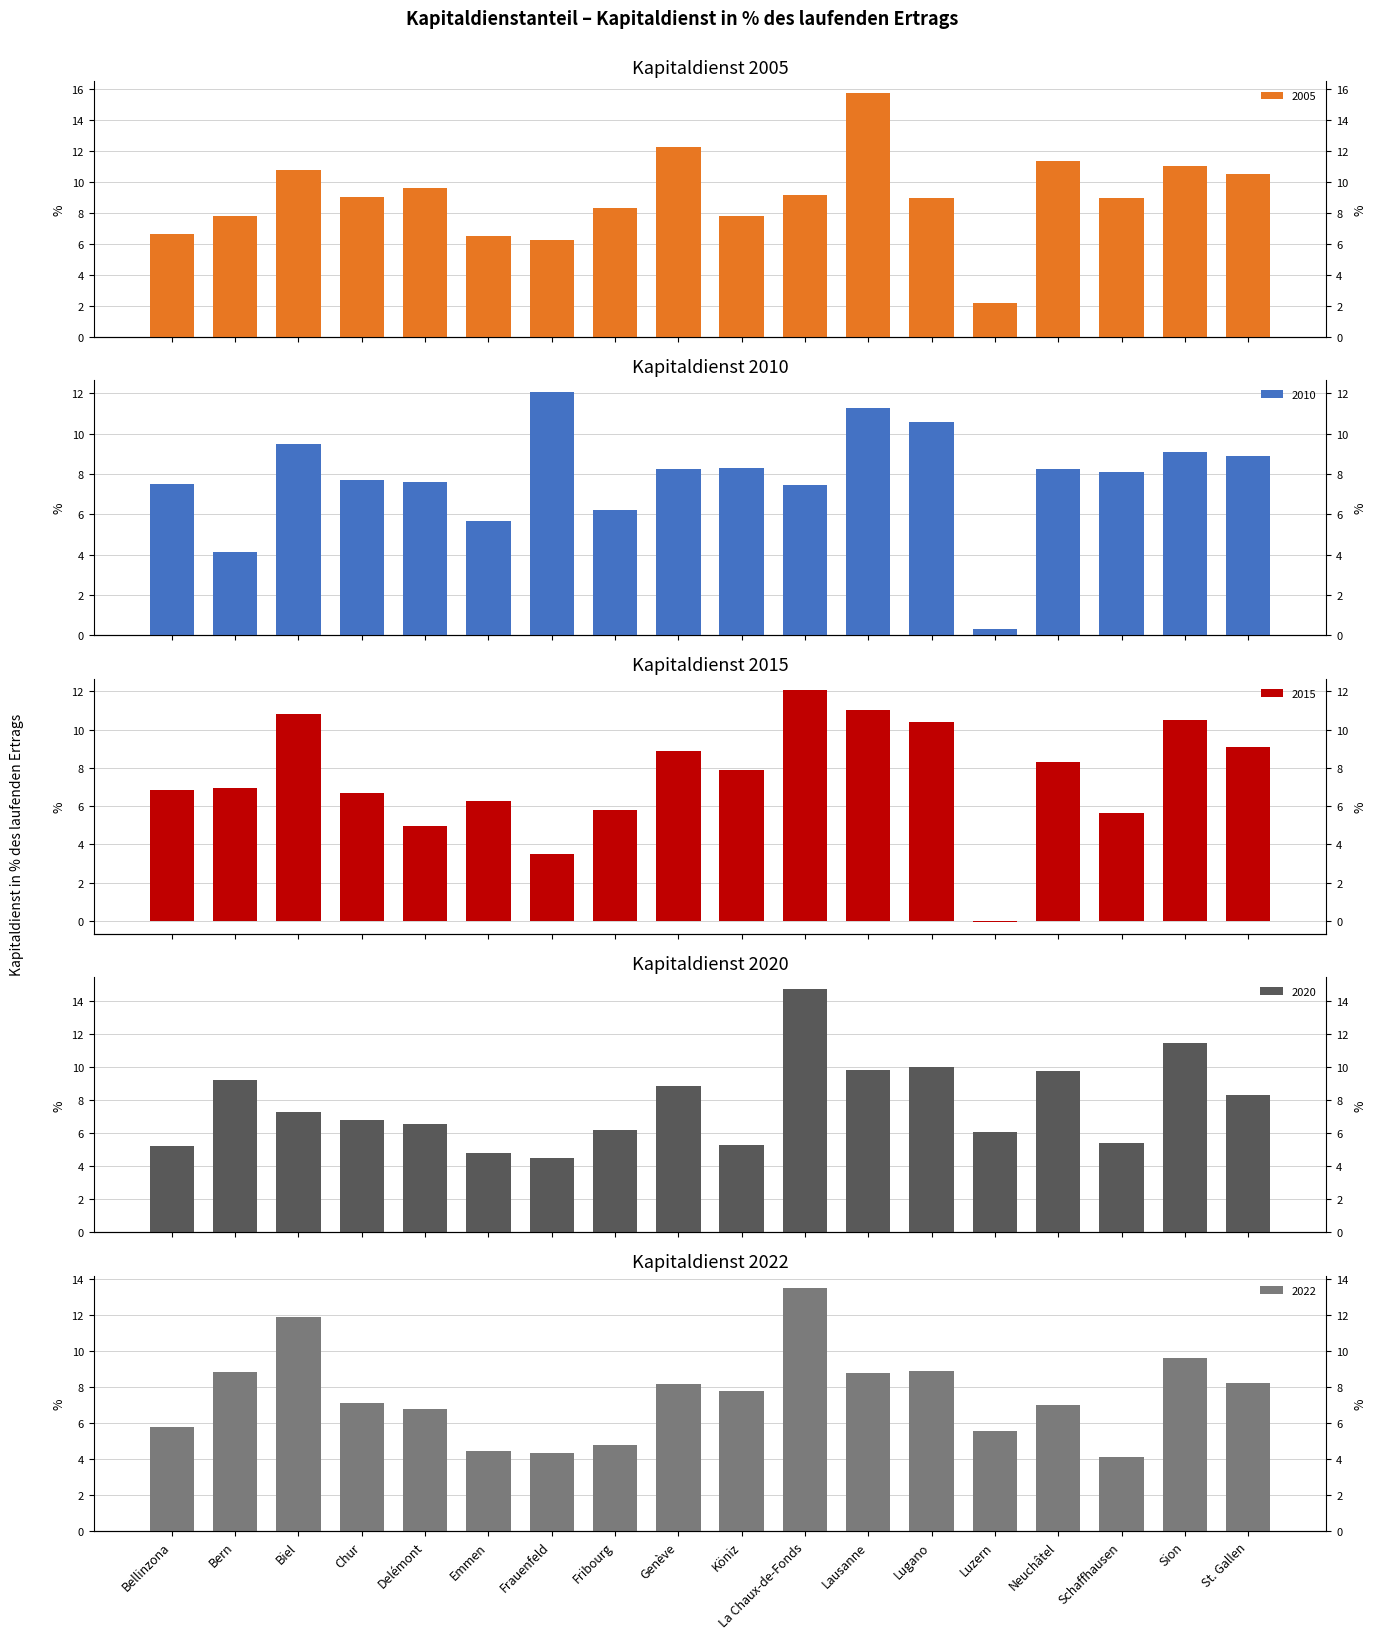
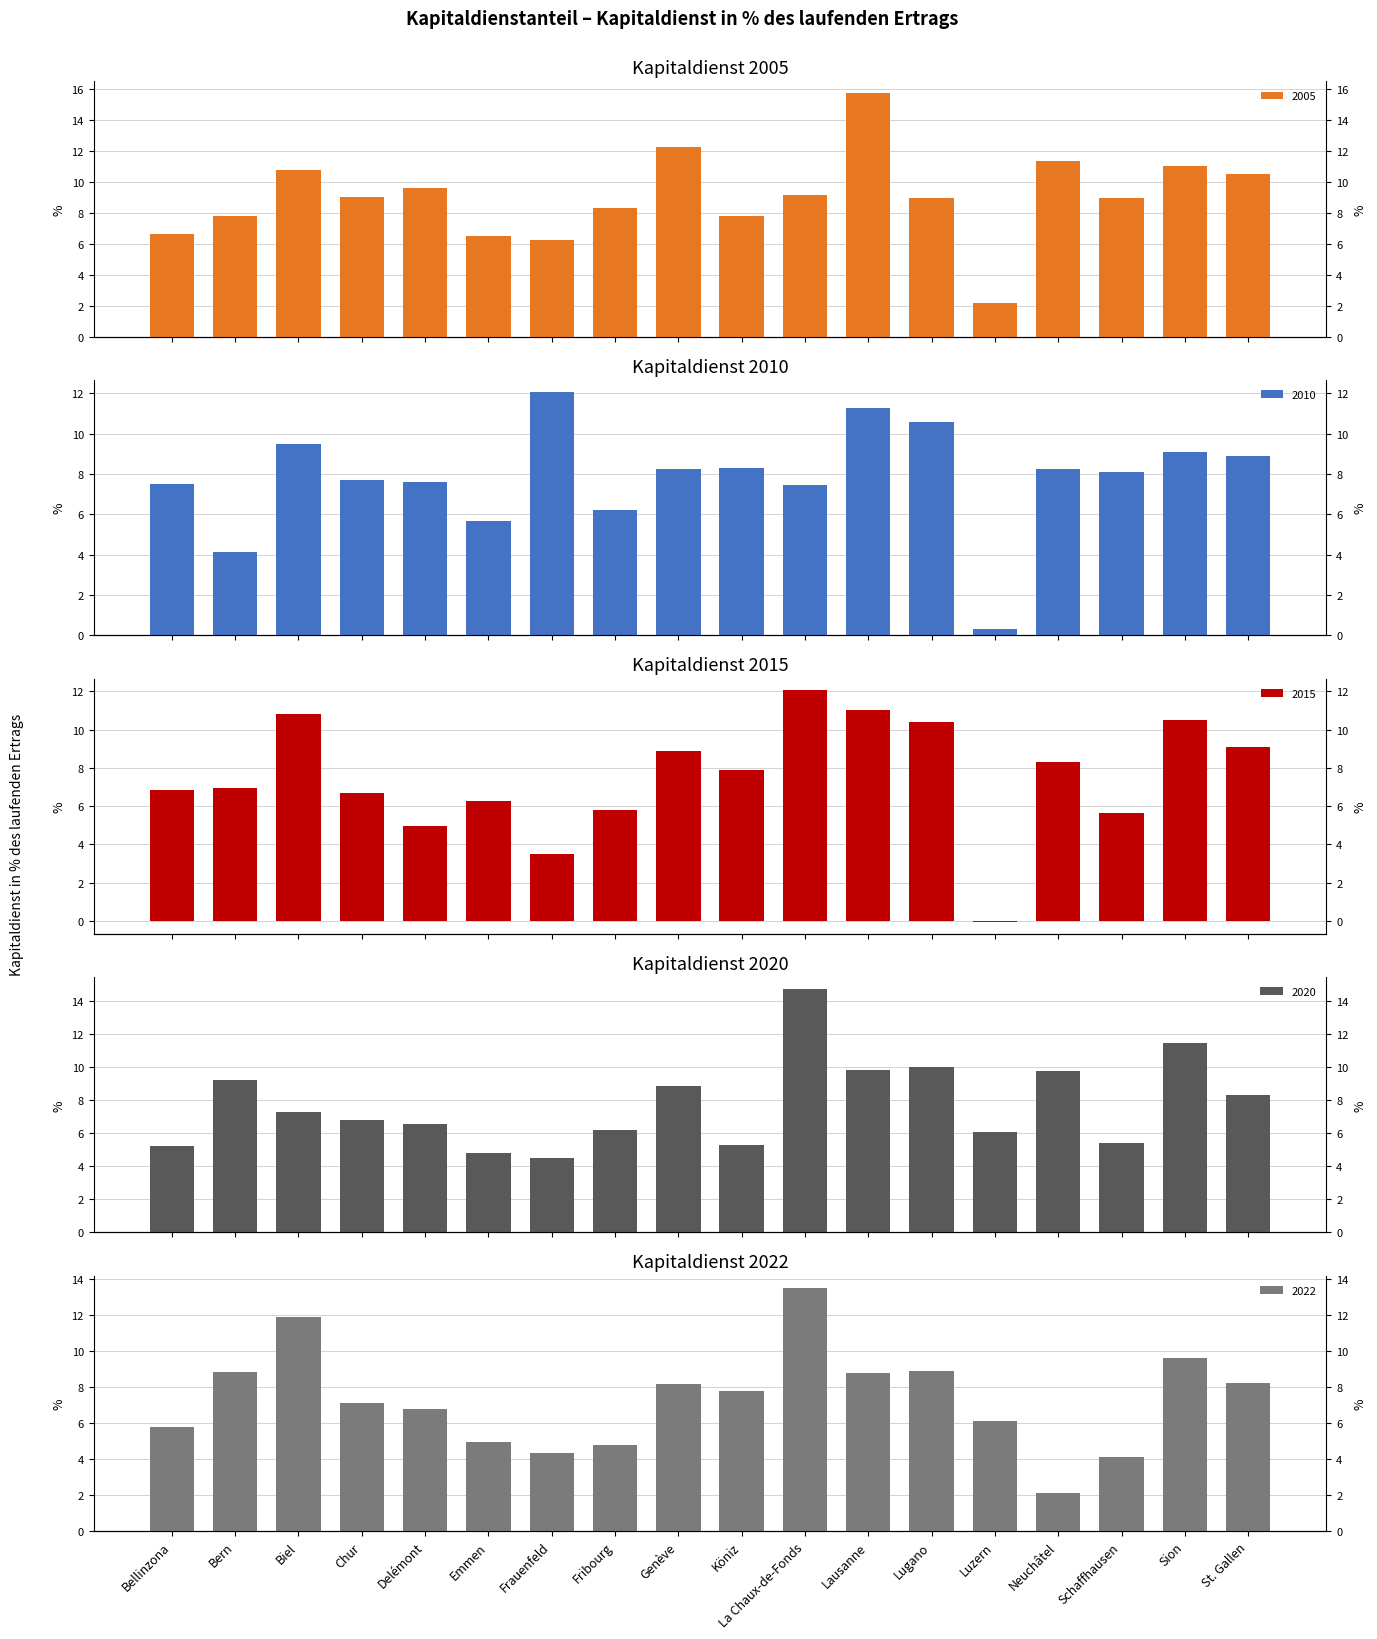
Kapitaldienst 2022, Emmen: 4.4 -> 4.9
Kapitaldienst 2022, Luzern: 5.6 -> 6.1
Kapitaldienst 2022, Neuchâtel: 7.0 -> 2.1
